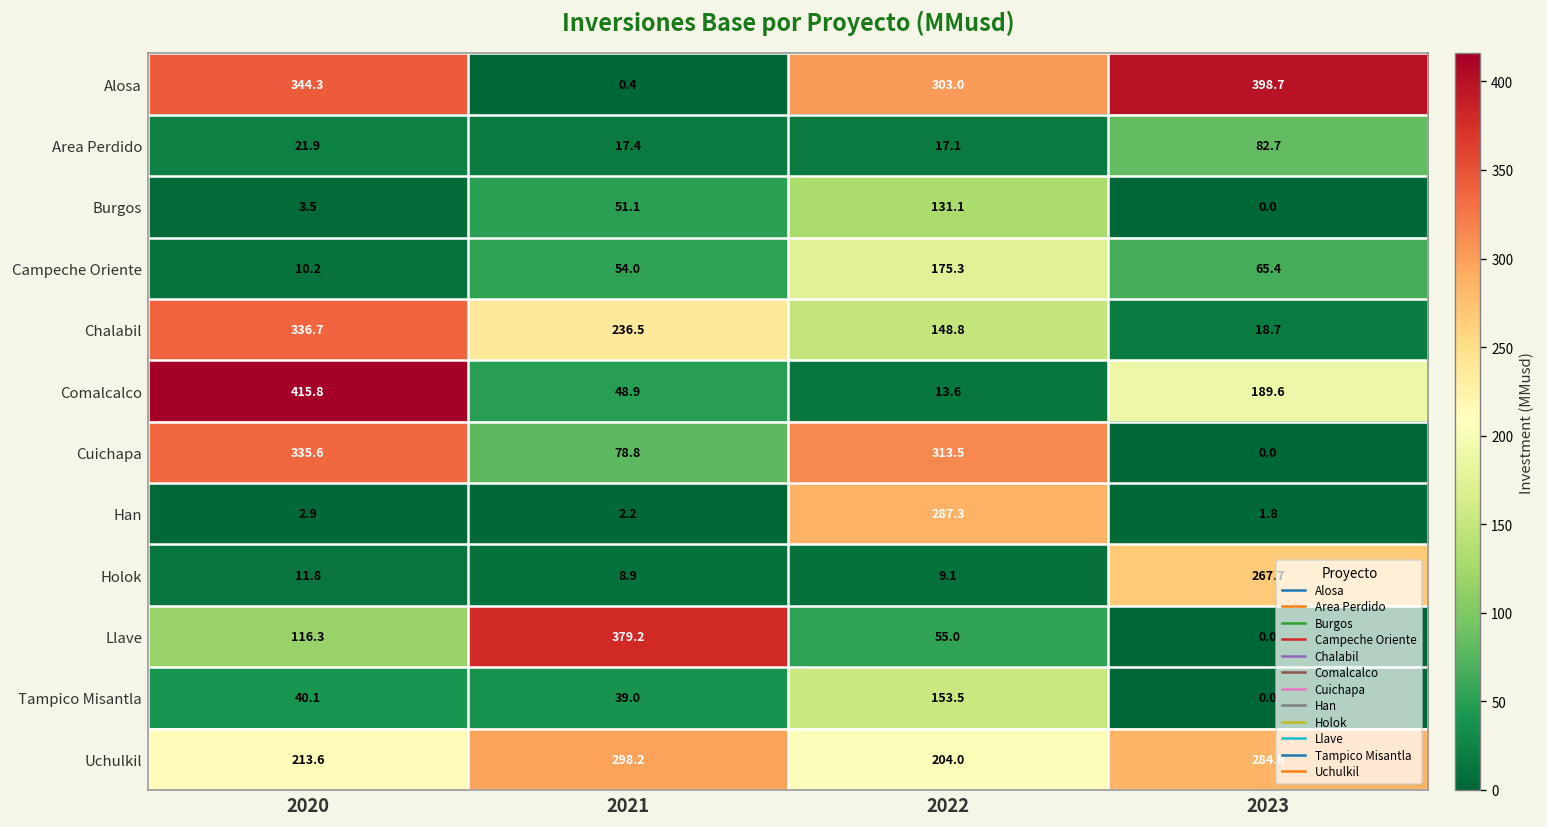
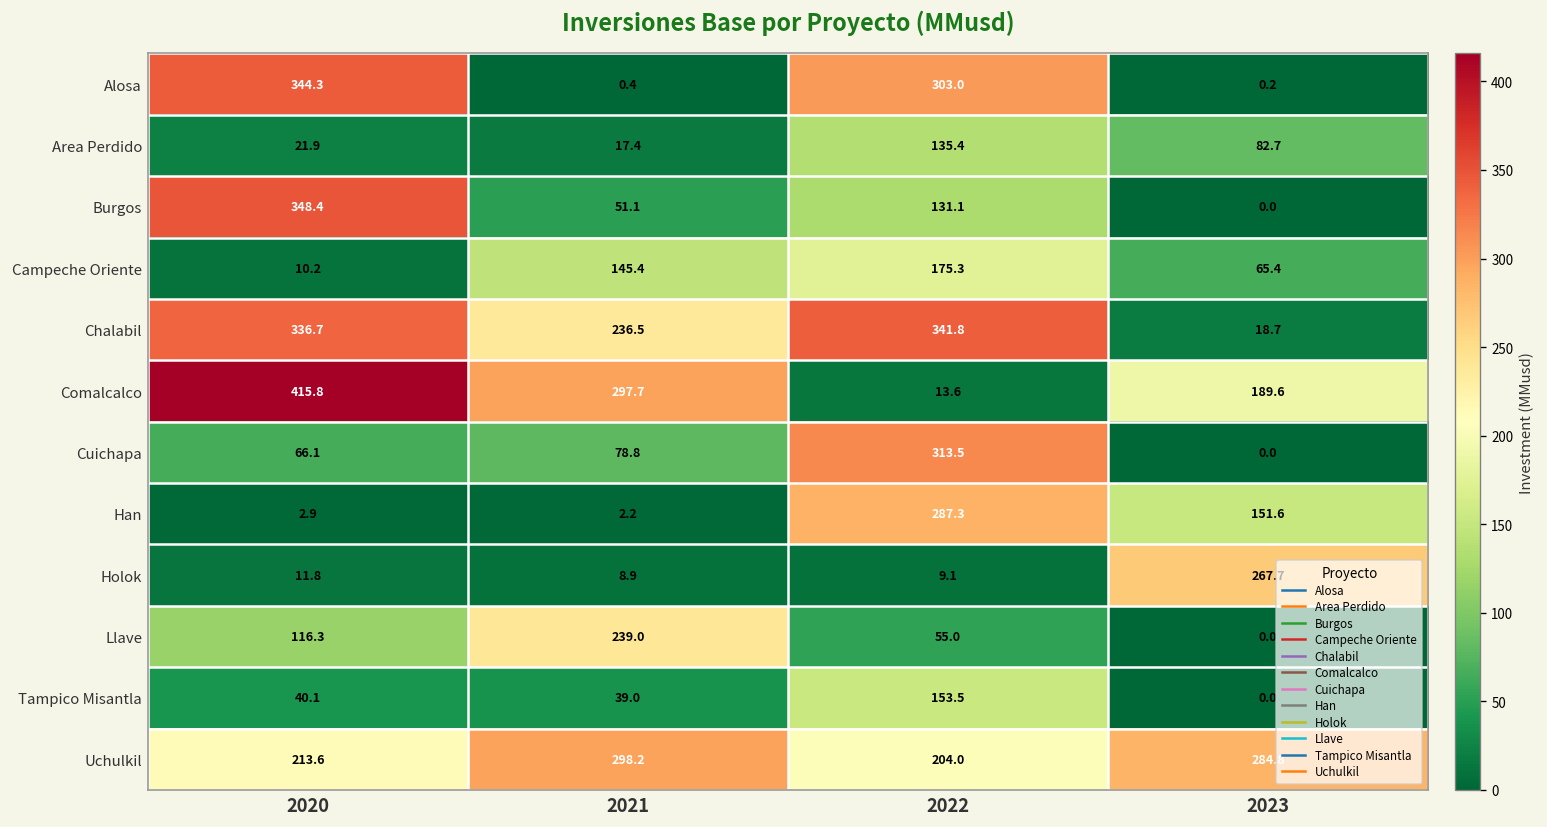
Alosa, 2023: 398.7 -> 0.2
Area Perdido, 2022: 17.1 -> 135.4
Burgos, 2020: 3.5 -> 348.4
Campeche Oriente, 2021: 54.0 -> 145.4
Chalabil, 2022: 148.8 -> 341.8
Comalcalco, 2021: 48.9 -> 297.7
Cuichapa, 2020: 335.6 -> 66.1
Han, 2023: 1.8 -> 151.6
Llave, 2021: 379.2 -> 239.0
